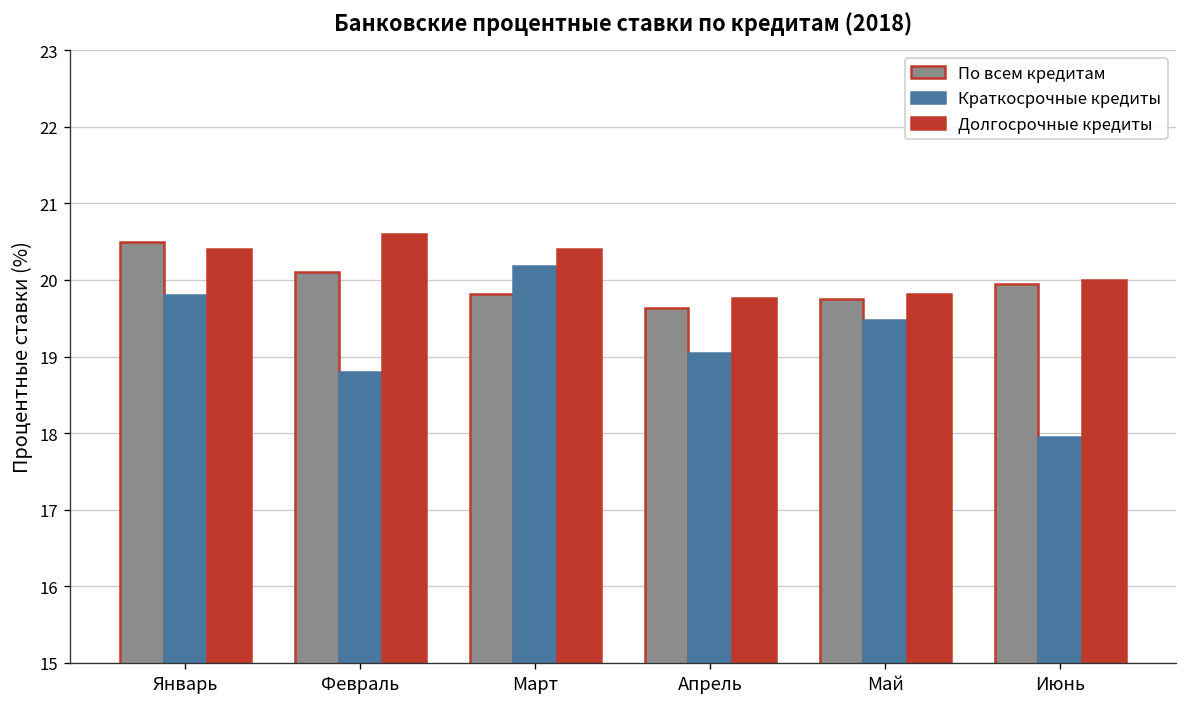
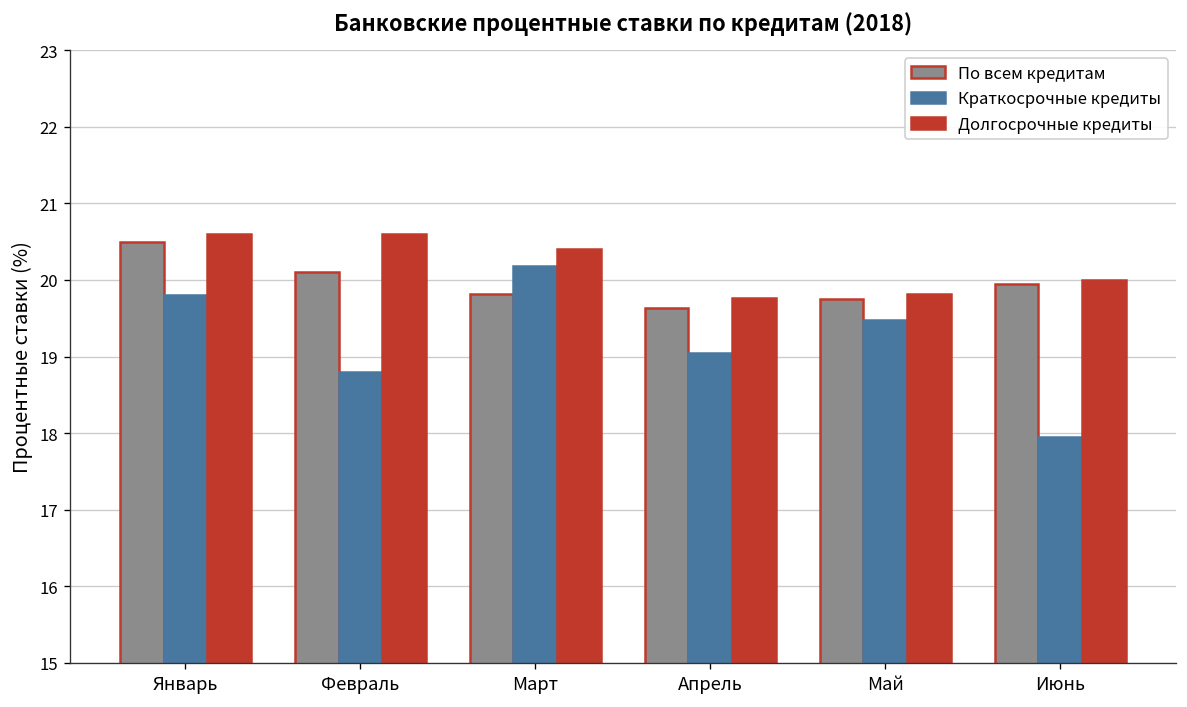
Долгосрочные кредиты, Январь: 20.4 -> 20.6
